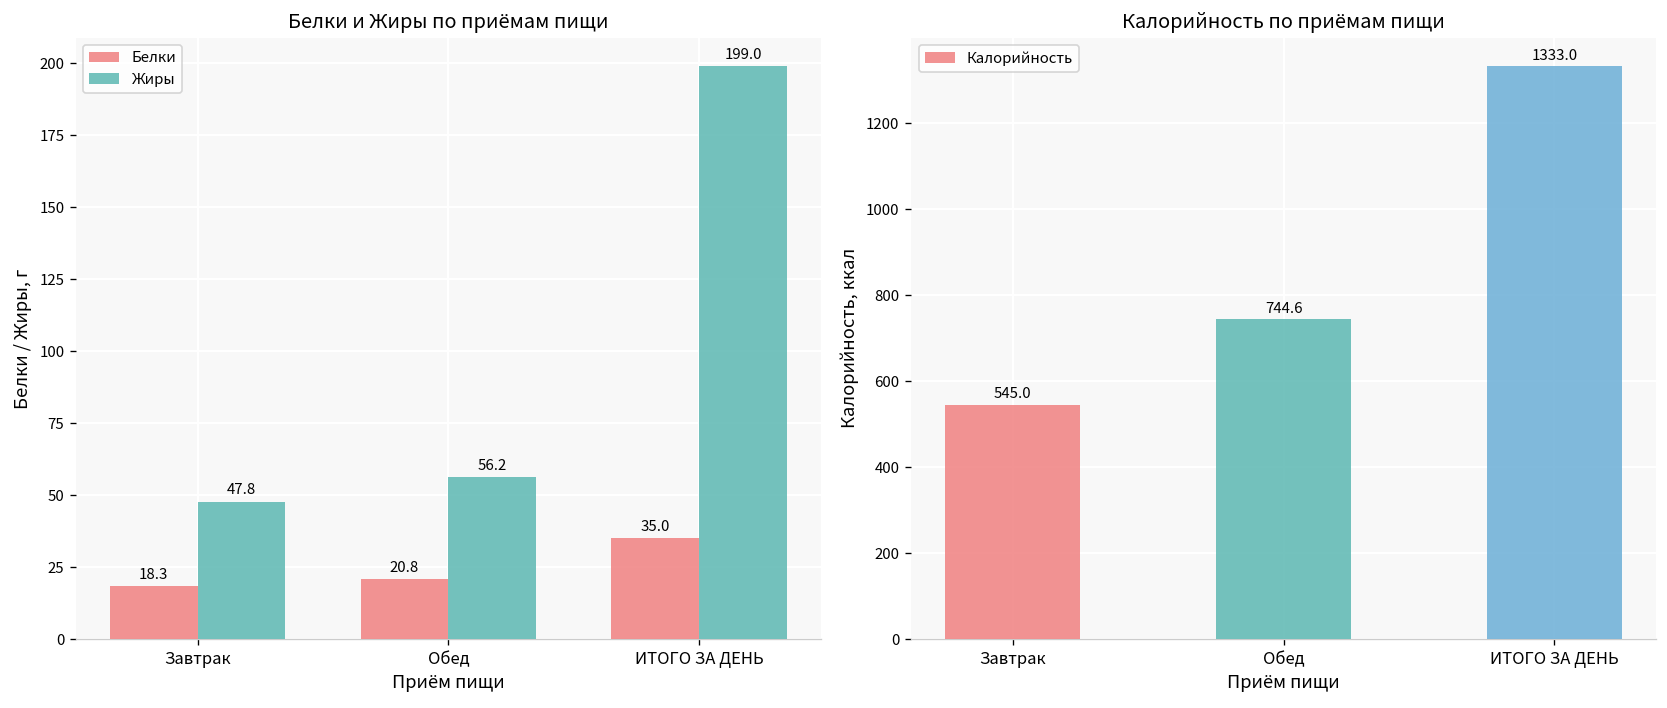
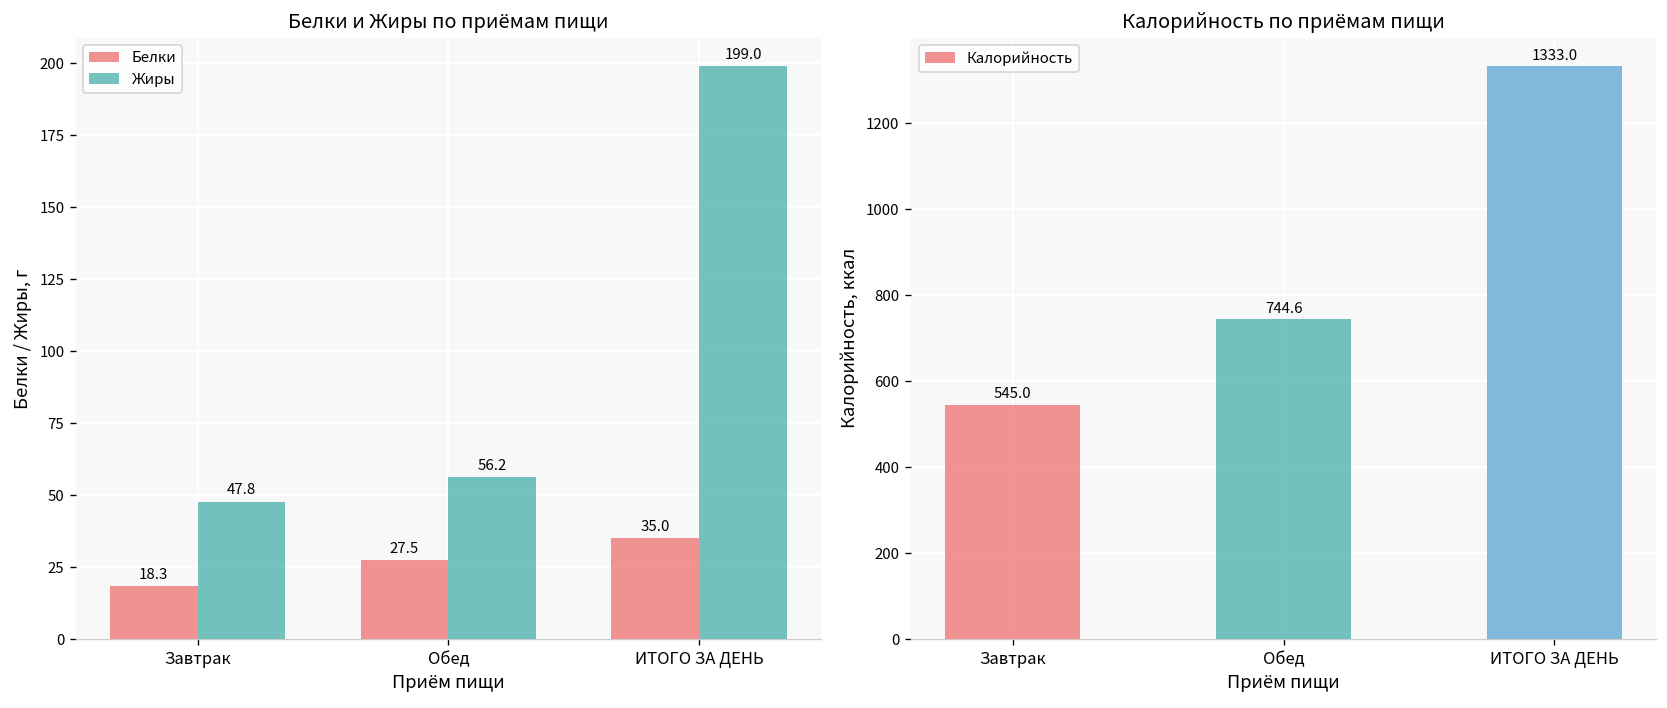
Белки и Жиры по приёмам пищи, Белки, Обед: 20.8 -> 27.5
